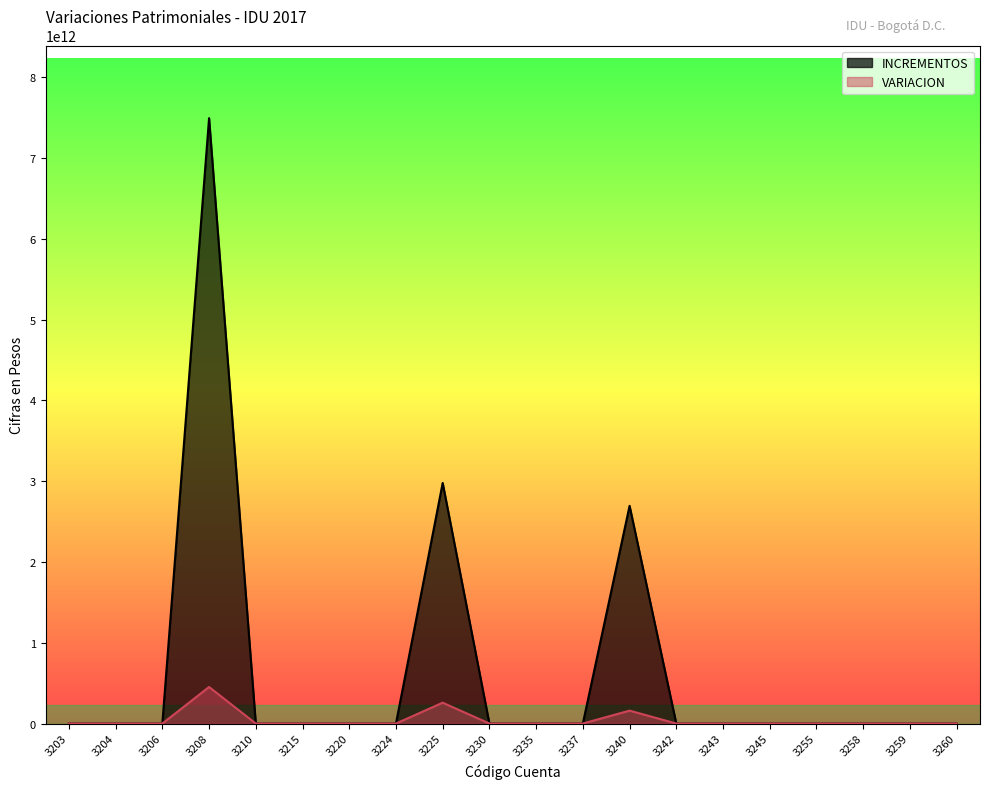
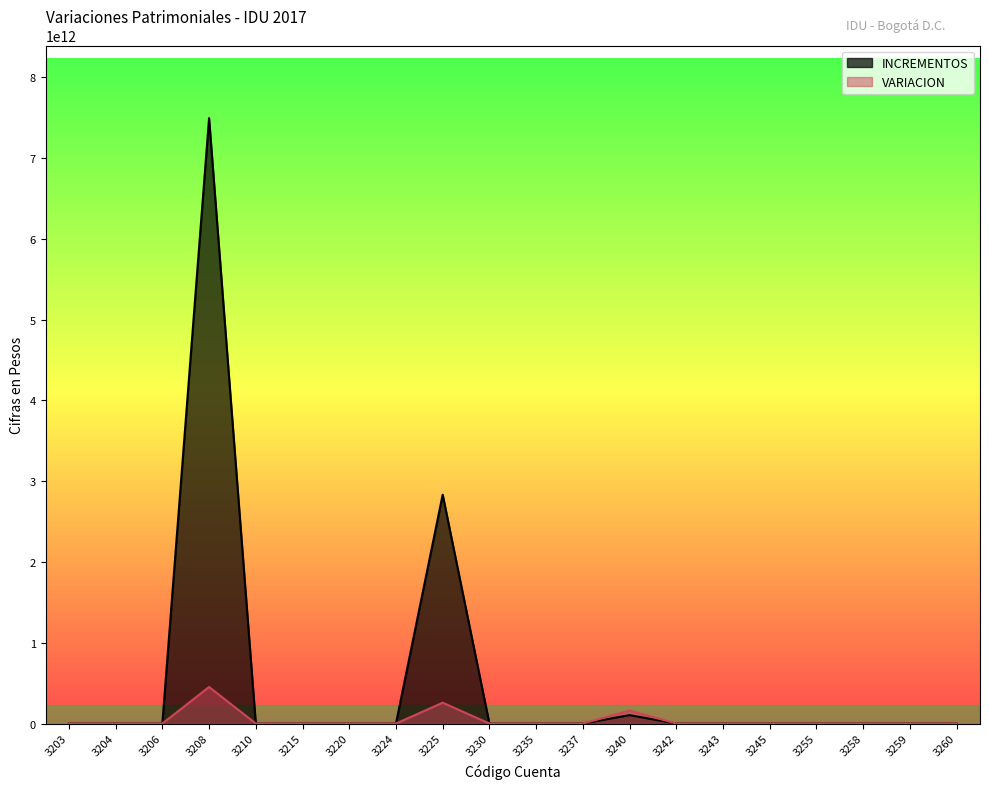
INCREMENTOS, 3225: 3000000000000 -> 2800000000000
INCREMENTOS, 3240: 2700000000000 -> 100000000000
